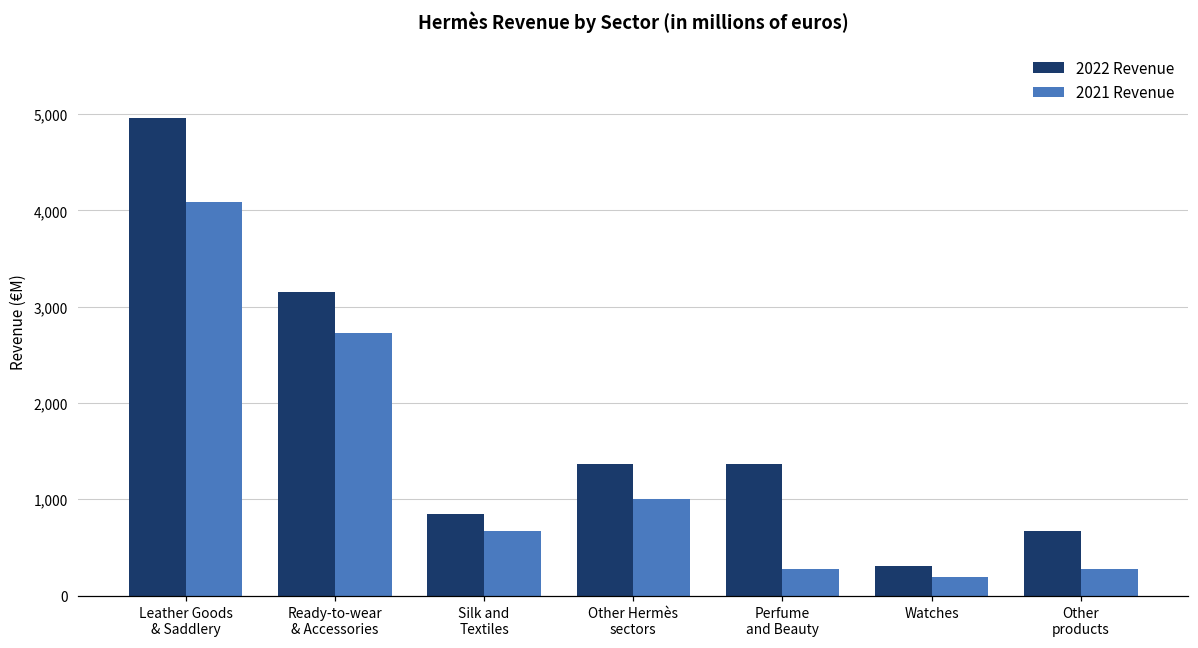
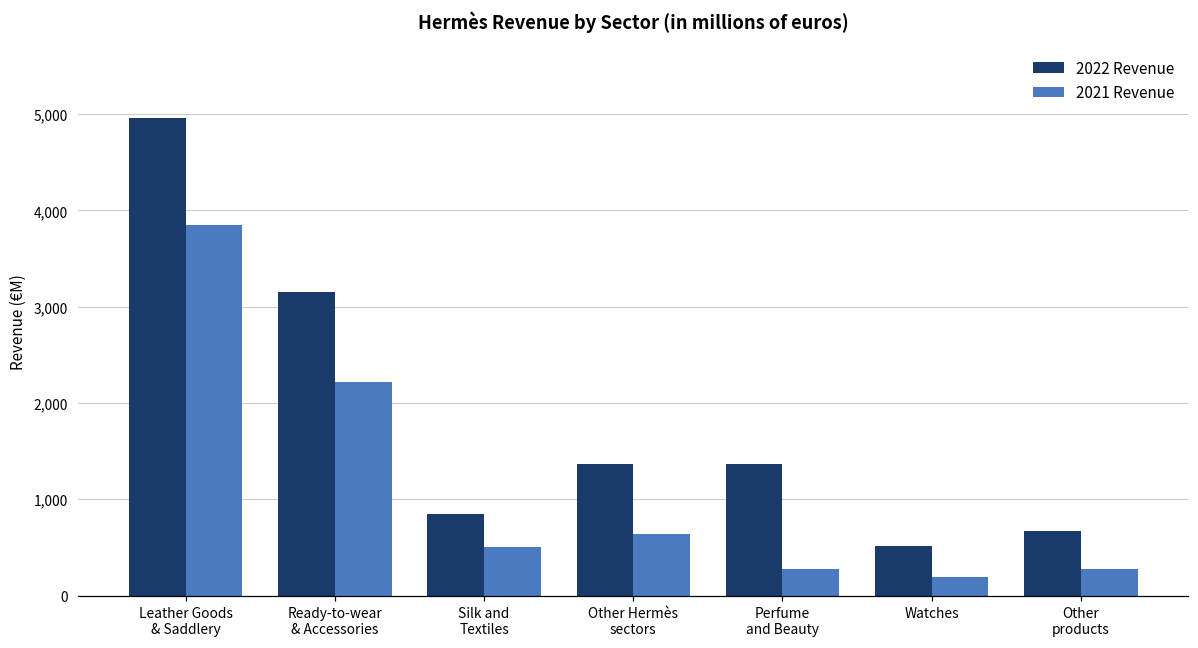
2021 Revenue, Leather Goods & Saddlery: 4,100 -> 3,900
2021 Revenue, Ready-to-wear & Accessories: 2,700 -> 2,200
2021 Revenue, Silk and Textiles: 700 -> 500
2021 Revenue, Other Hermès sectors: 1,000 -> 600
2022 Revenue, Watches: 300 -> 500
